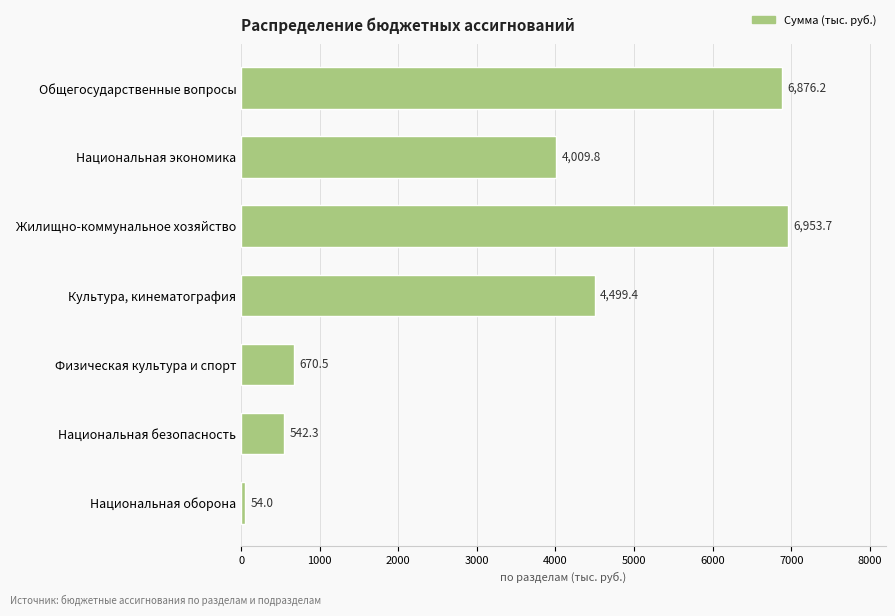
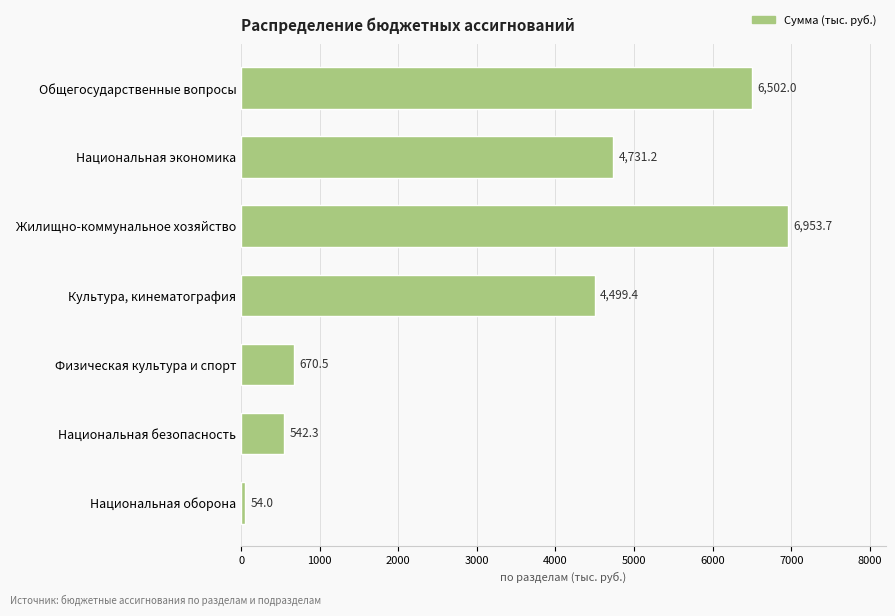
Общегосударственные вопросы: 6,876.2 -> 6,502.0
Национальная экономика: 4,009.8 -> 4,731.2
